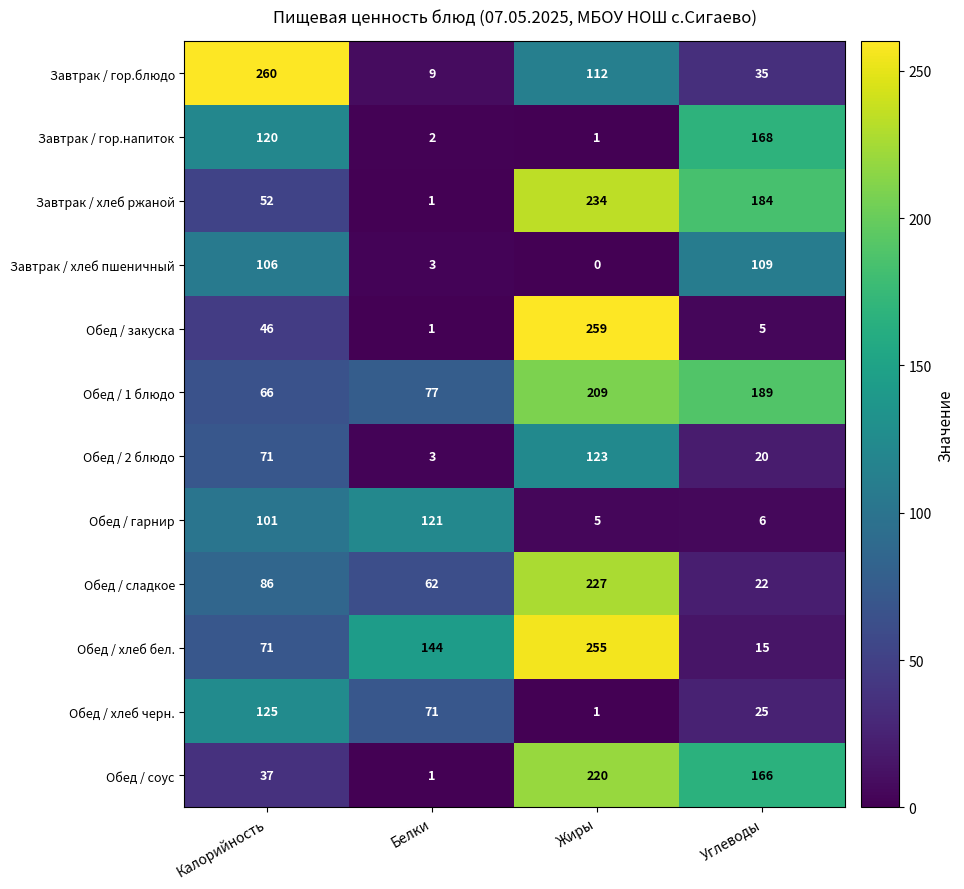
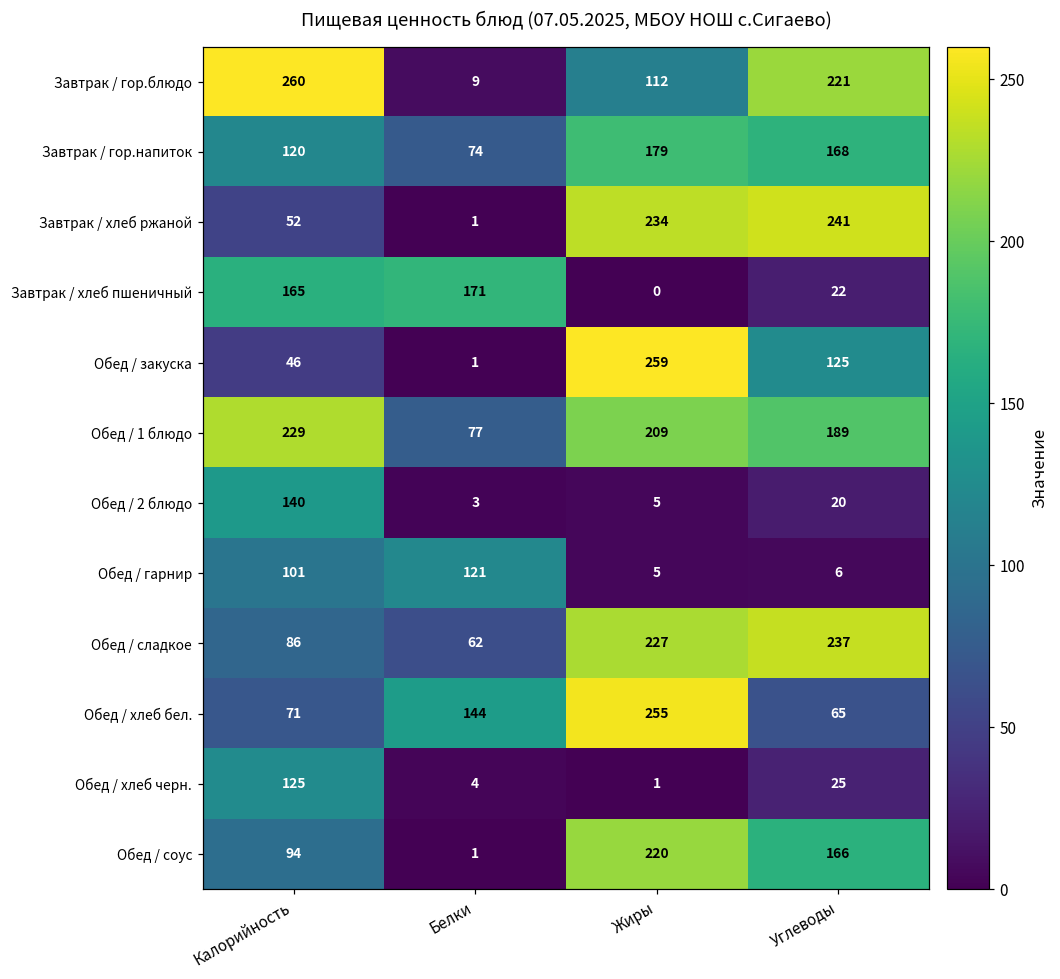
Завтрак / гор.блюдо, Углеводы: 35 -> 221
Завтрак / гор.напиток, Белки: 2 -> 74
Завтрак / гор.напиток, Жиры: 1 -> 179
Завтрак / хлеб ржаной, Углеводы: 184 -> 241
Завтрак / хлеб пшеничный, Калорийность: 106 -> 165
Завтрак / хлеб пшеничный, Белки: 3 -> 171
Завтрак / хлеб пшеничный, Углеводы: 109 -> 22
Обед / закуска, Углеводы: 5 -> 125
Обед / 1 блюдо, Калорийность: 66 -> 229
Обед / 2 блюдо, Калорийность: 71 -> 140
Обед / 2 блюдо, Жиры: 123 -> 5
Обед / сладкое, Углеводы: 22 -> 237
Обед / хлеб бел., Углеводы: 15 -> 65
Обед / хлеб черн., Белки: 71 -> 4
Обед / соус, Калорийность: 37 -> 94
